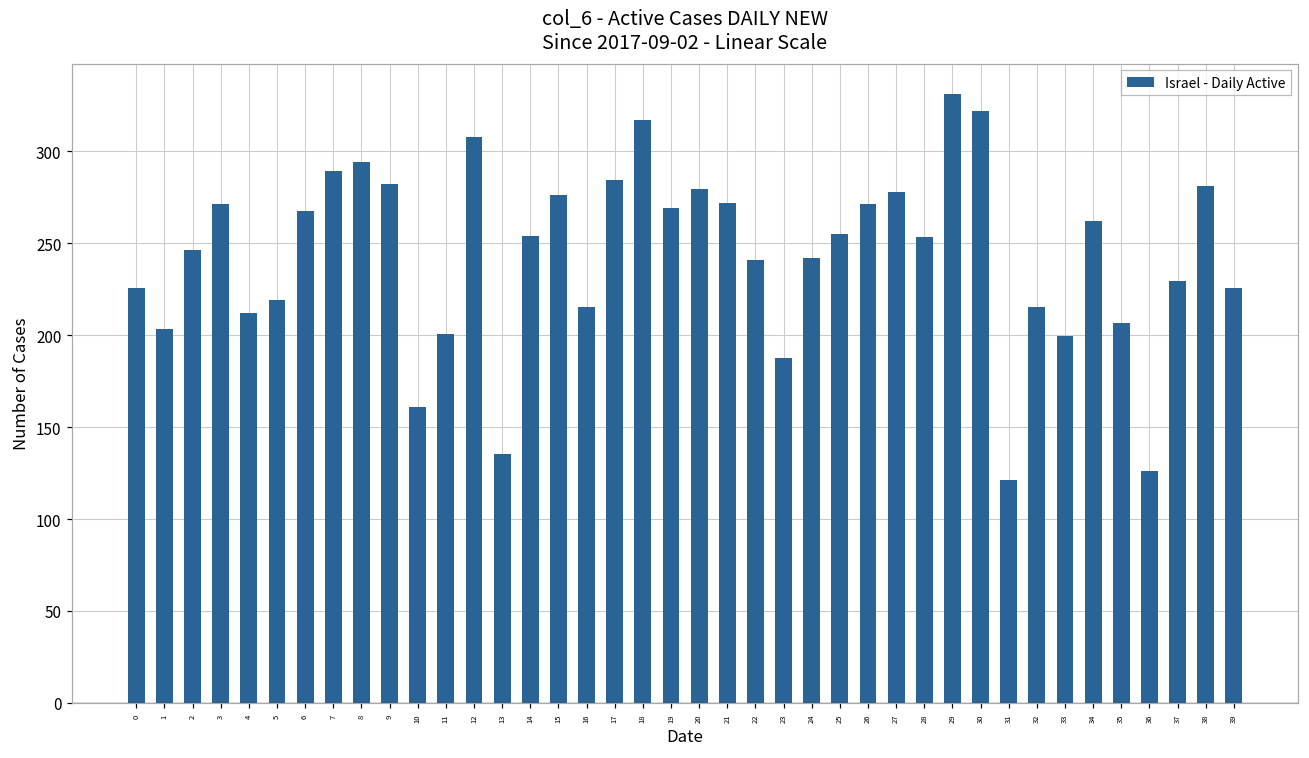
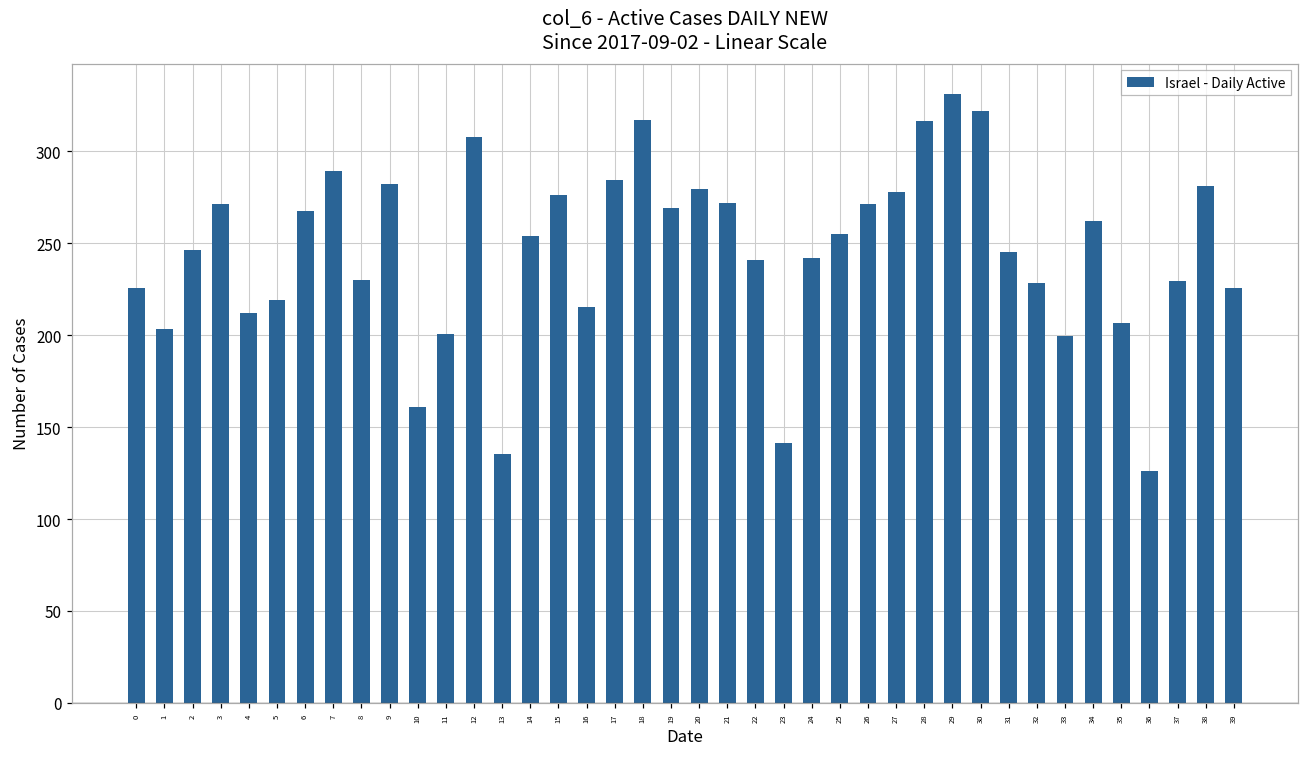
8: 294 -> 230
23: 188 -> 142
28: 253 -> 317
31: 121 -> 246
32: 216 -> 228
